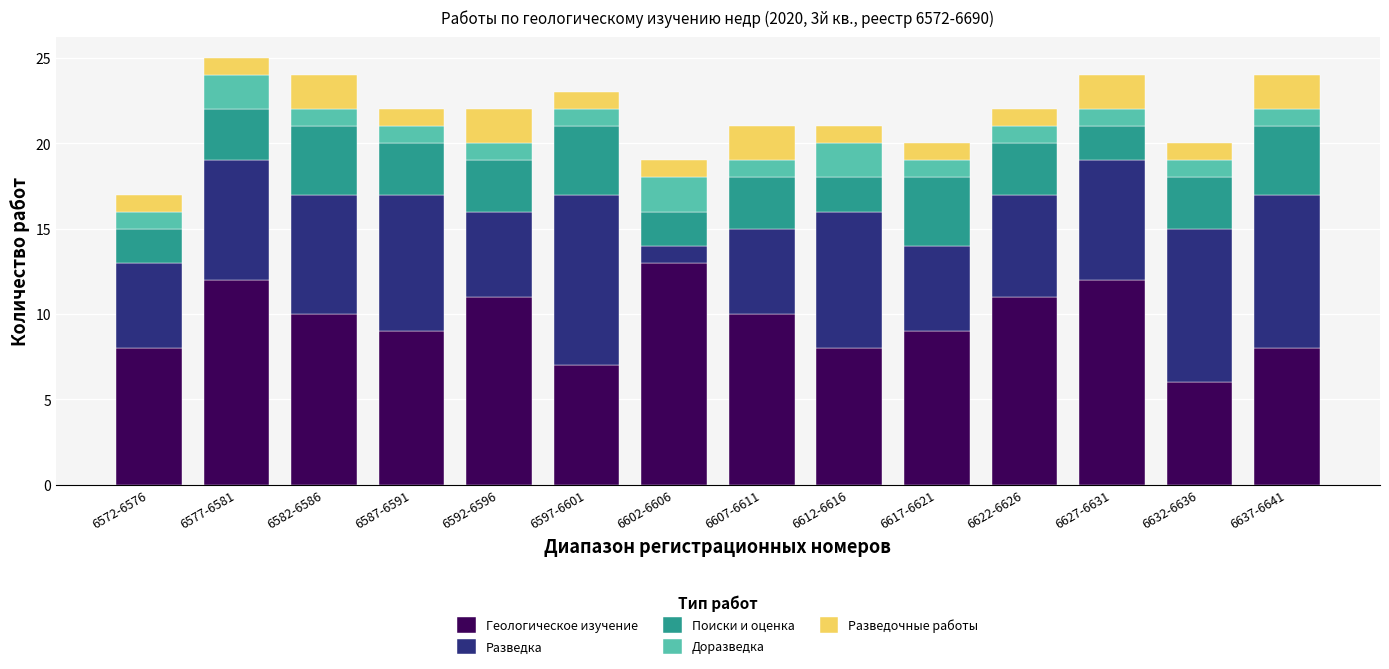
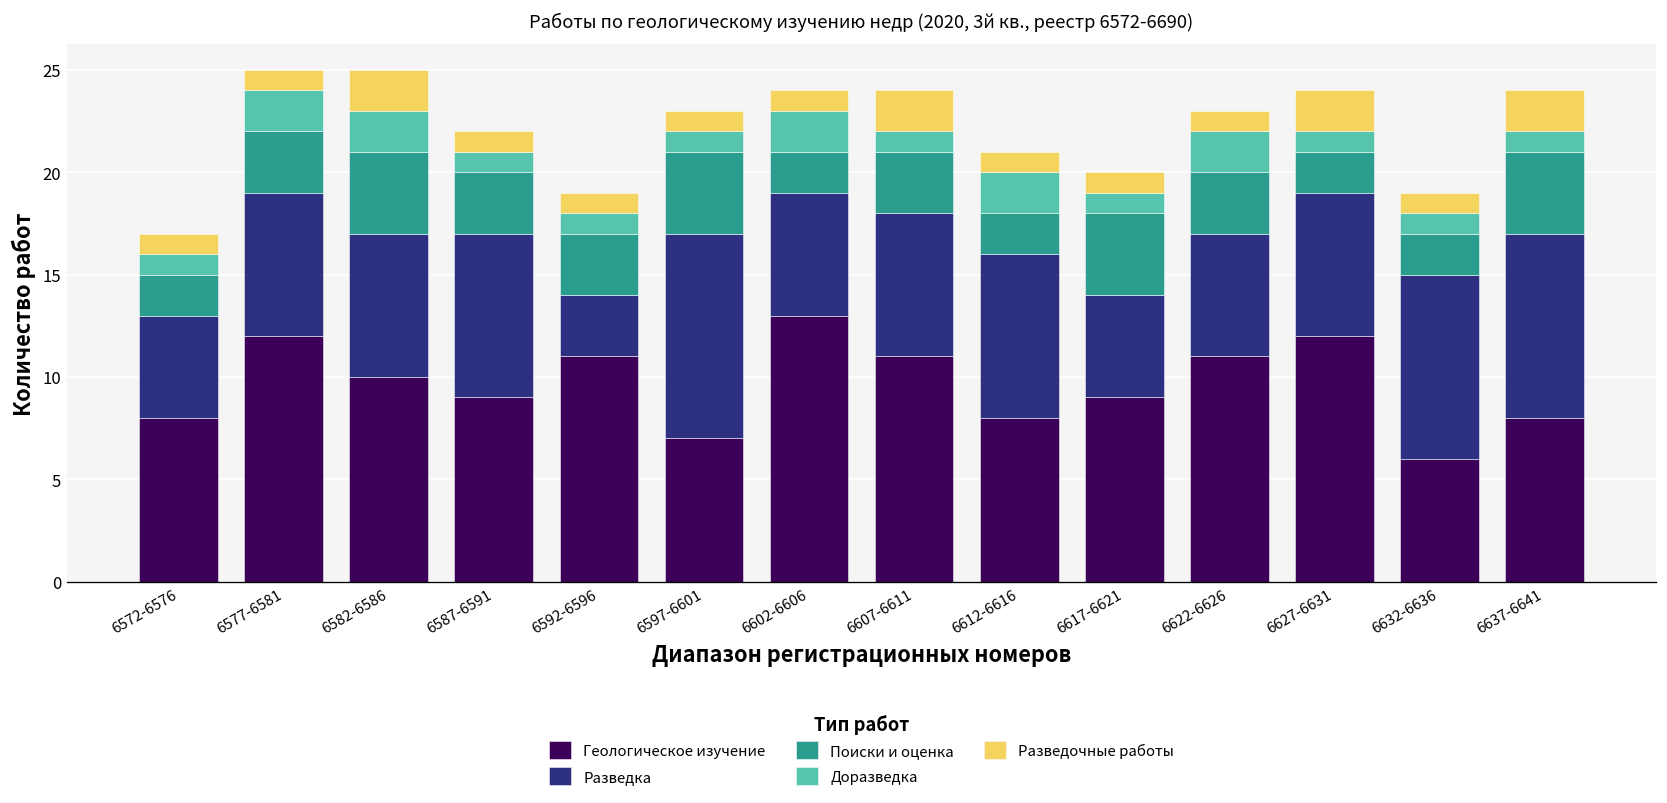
Доразведка, 6582-6586: 1 -> 2
Разведка, 6592-6596: 5 -> 3
Разведочные работы, 6592-6596: 2 -> 1
Разведка, 6602-6606: 1 -> 6
Геологическое изучение, 6607-6611: 10 -> 11
Разведка, 6607-6611: 5 -> 7
Доразведка, 6622-6626: 1 -> 2
Поиски и оценка, 6632-6636: 3 -> 2
